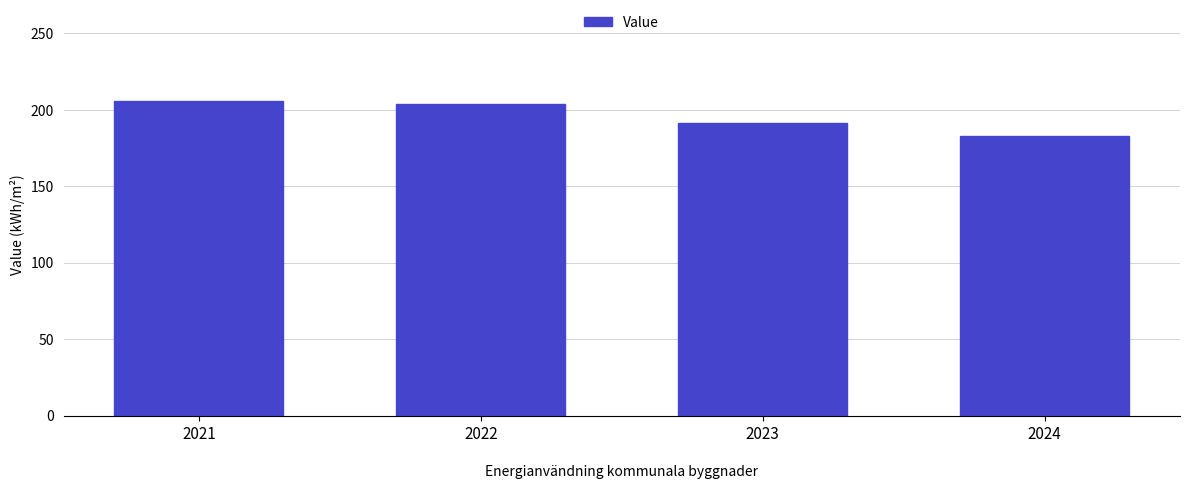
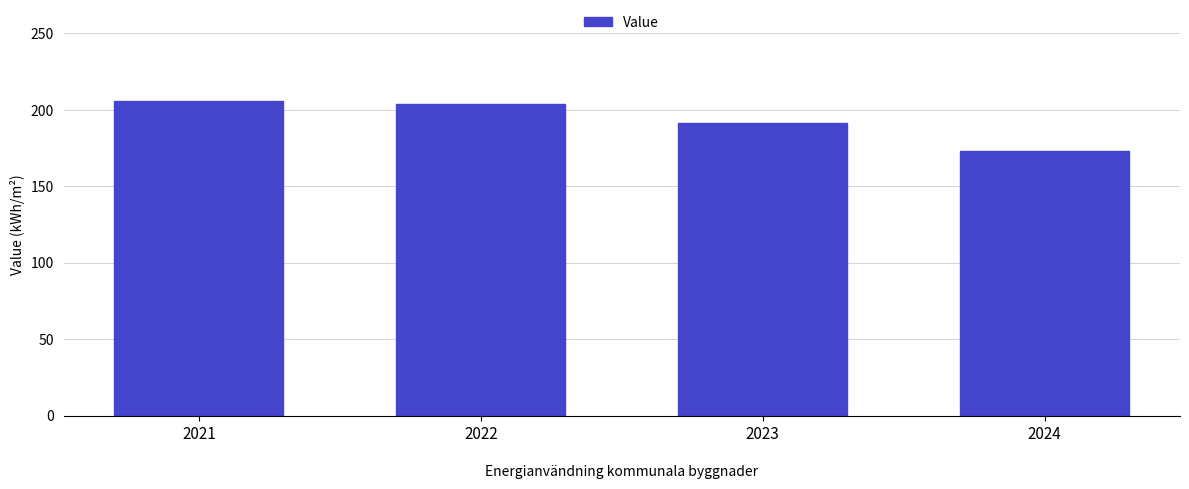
2024: 183 -> 173
